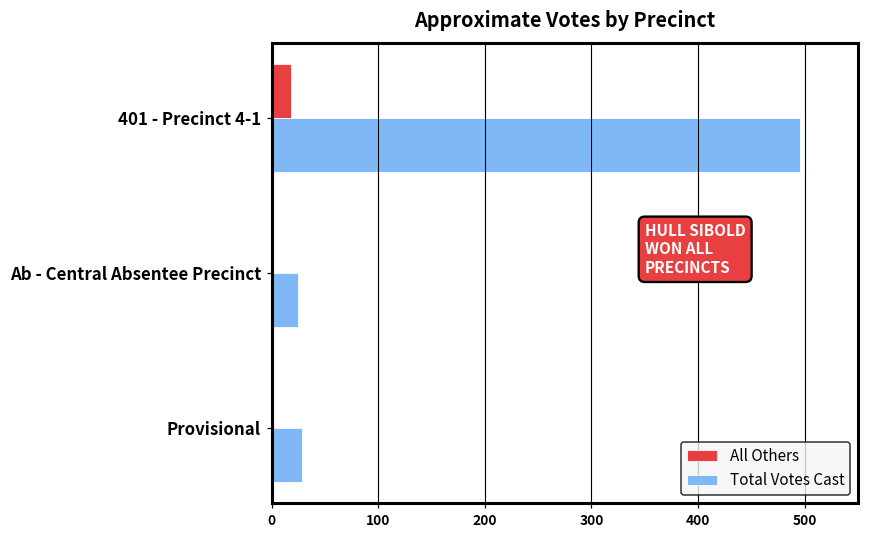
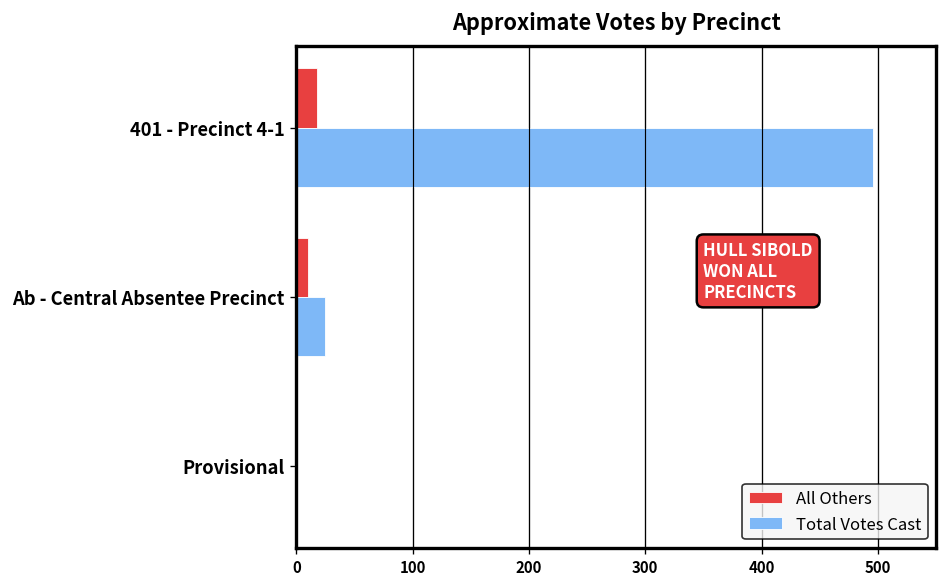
All Others, Ab - Central Absentee Precinct: 0 -> 10
Total Votes Cast, Provisional: 30 -> 0
